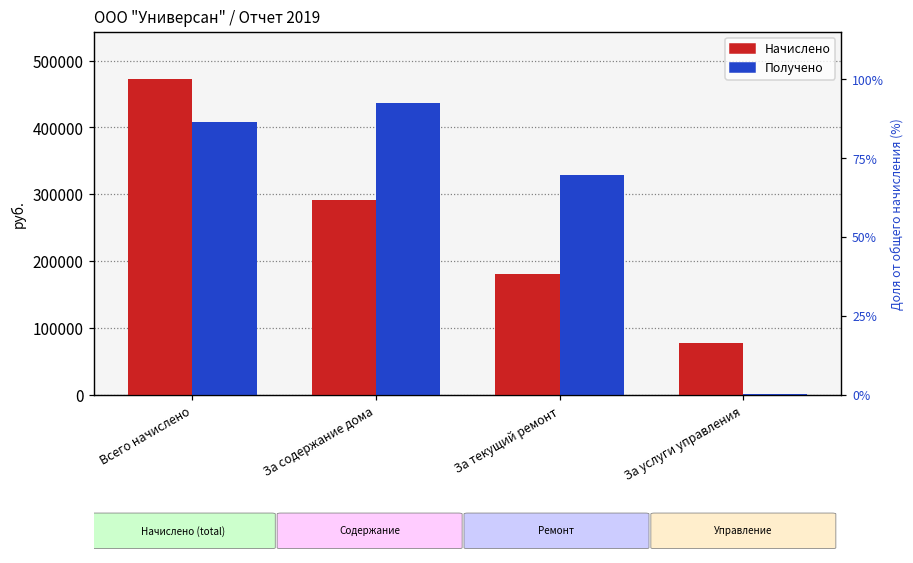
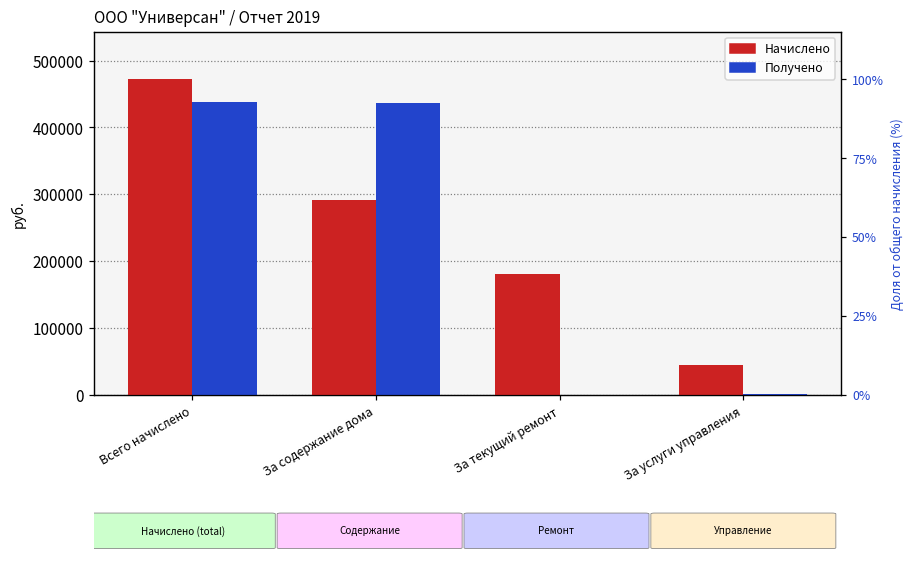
Получено, Всего начислено: 410000 -> 440000
Получено, За текущий ремонт: 330000 -> 0
Начислено, За услуги управления: 80000 -> 40000
